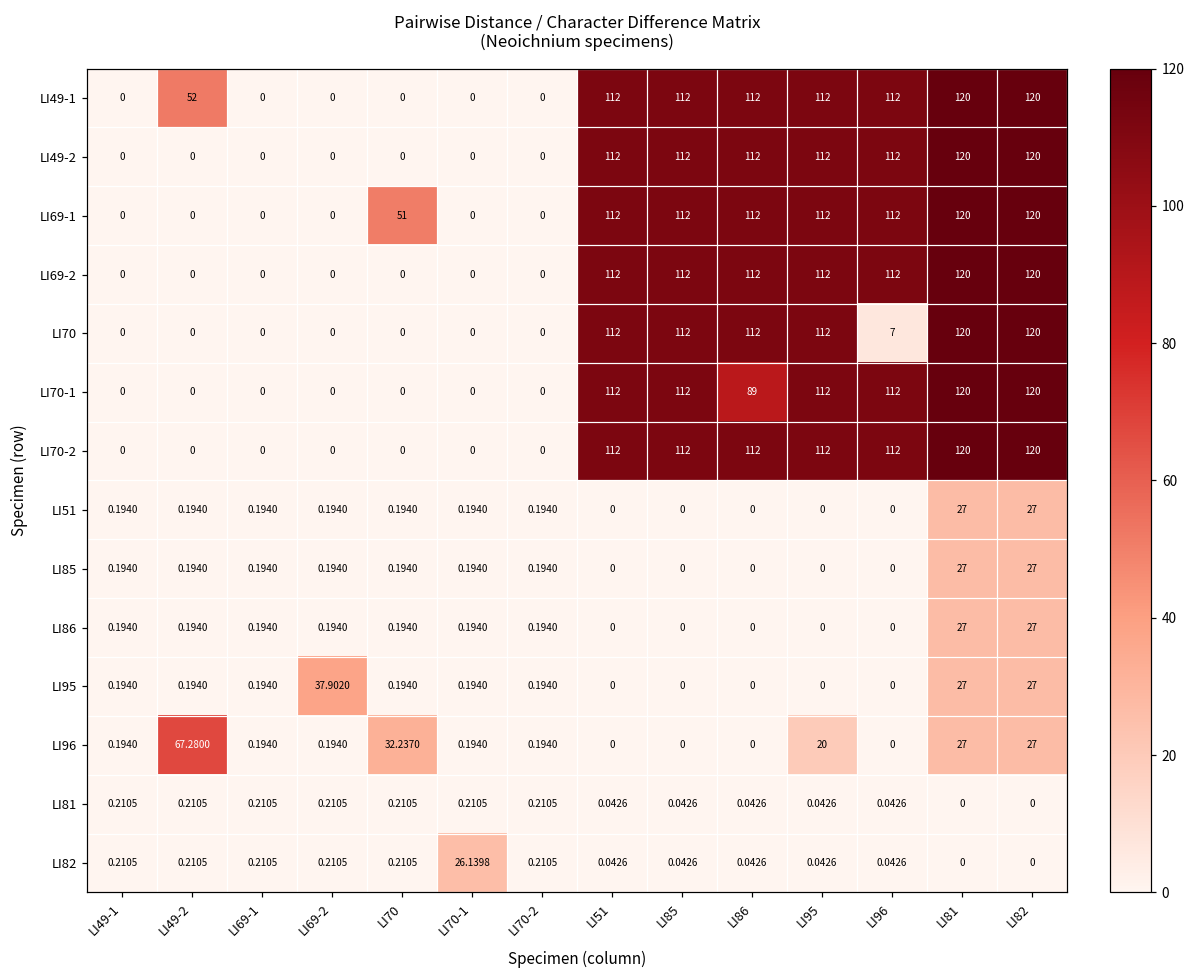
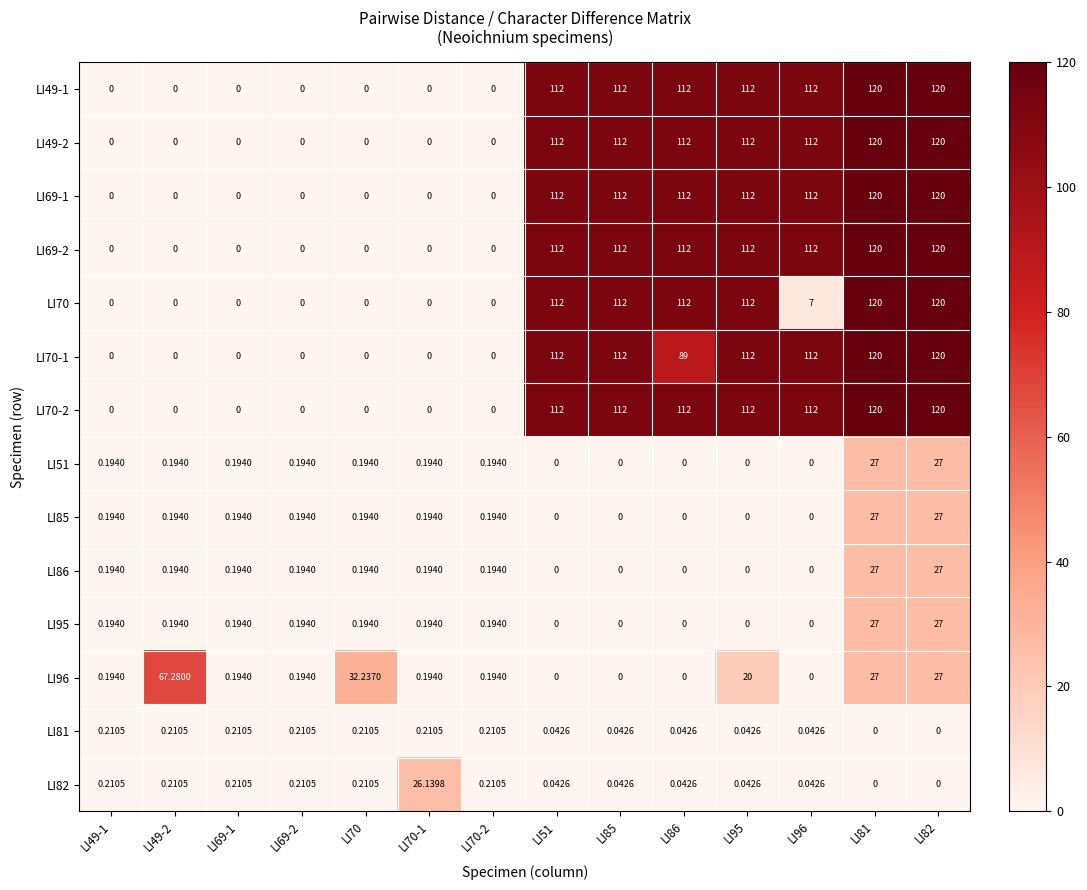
LI49-1, LI49-2: 52 -> 0
LI69-1, LI70: 51 -> 0
LI95, LI69-2: 37.9020 -> 0.1940
